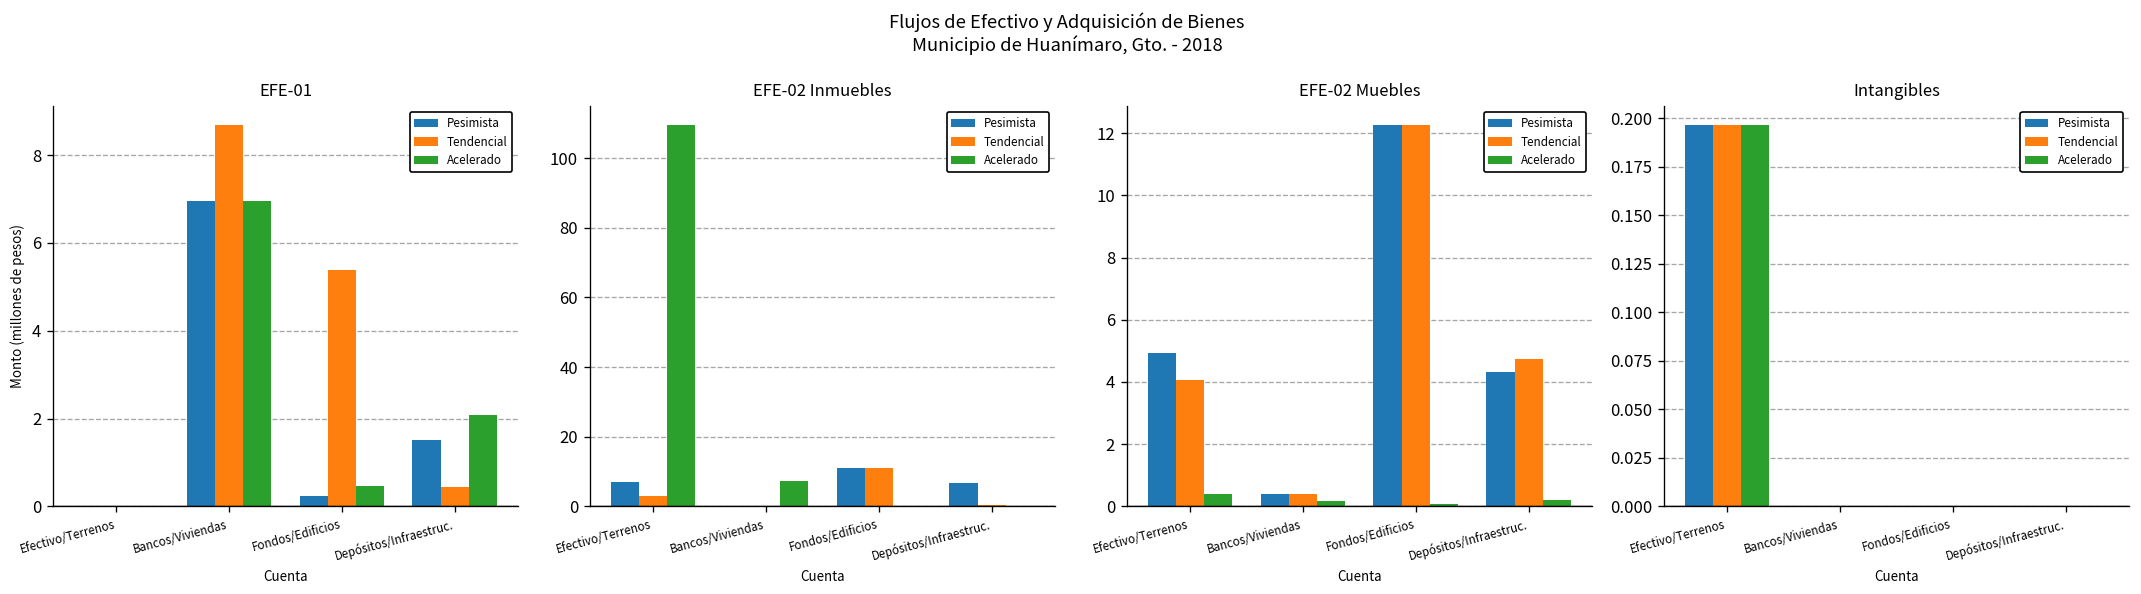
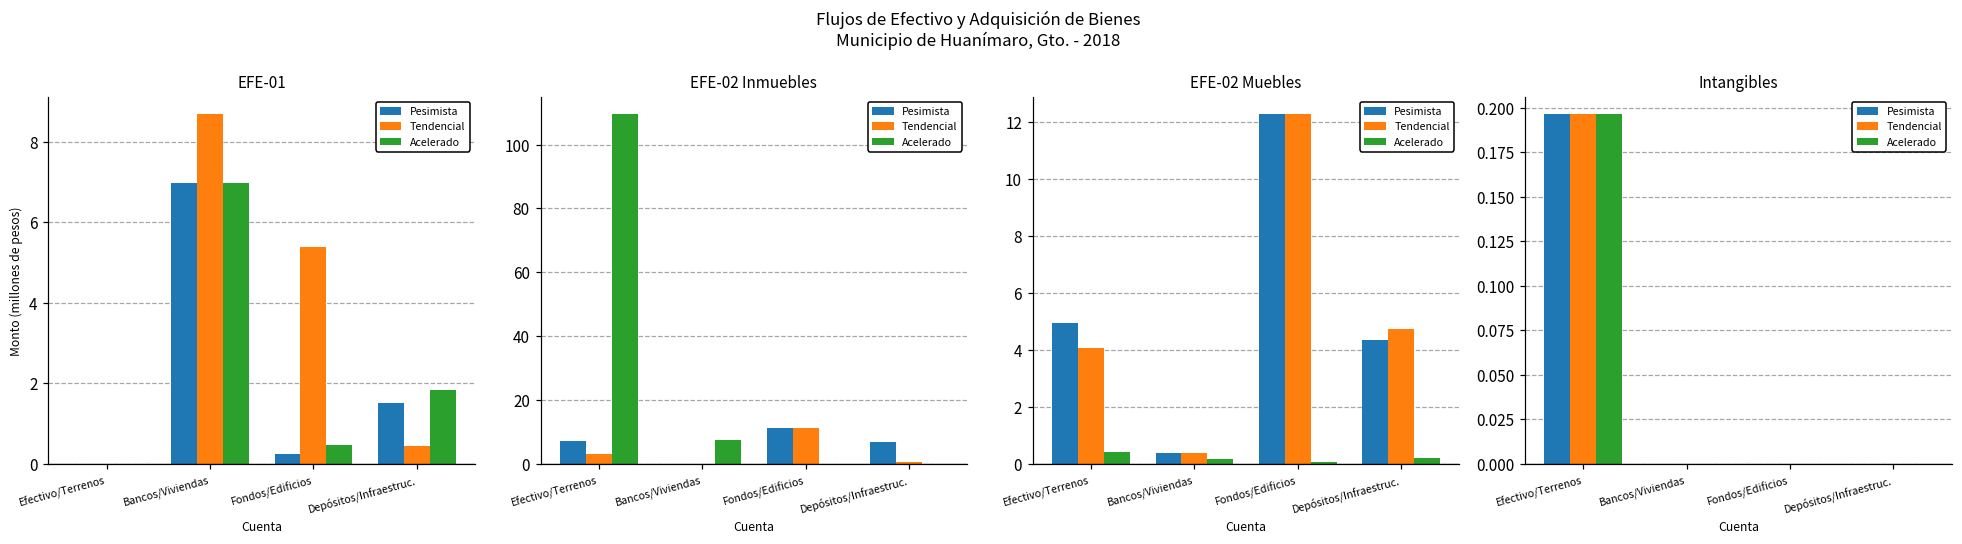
EFE-01, Acelerado, Depósitos/Infraestruc.: 2.1 -> 1.8
